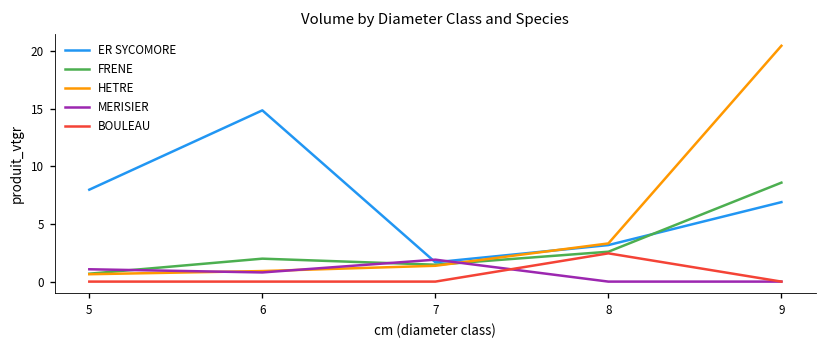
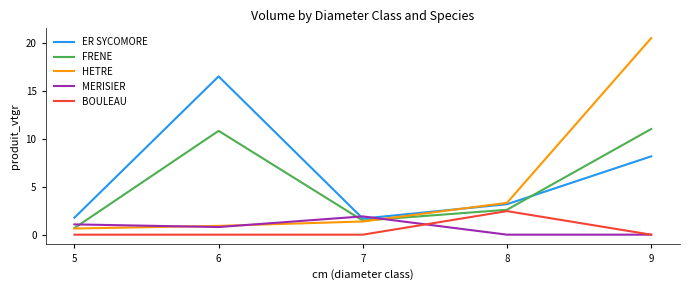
ER SYCOMORE, 5: 8 -> 2
ER SYCOMORE, 6: 15 -> 16
FRENE, 6: 2 -> 11
ER SYCOMORE, 9: 7 -> 8
FRENE, 9: 9 -> 11
